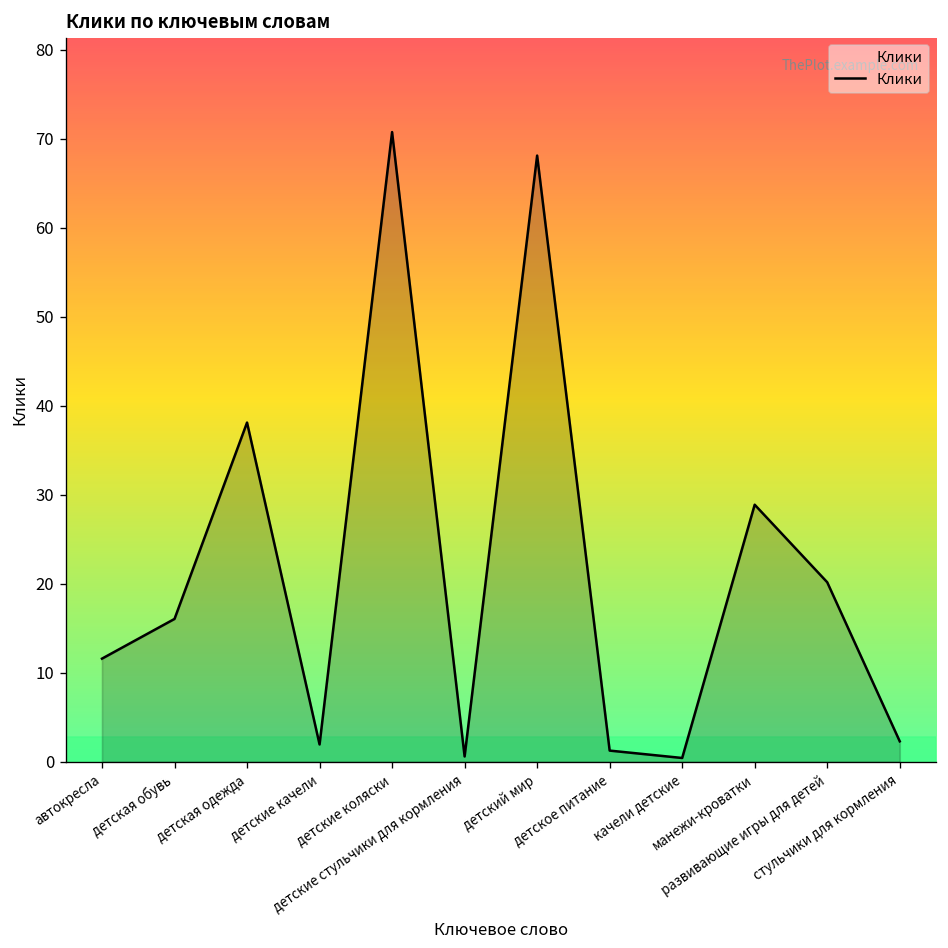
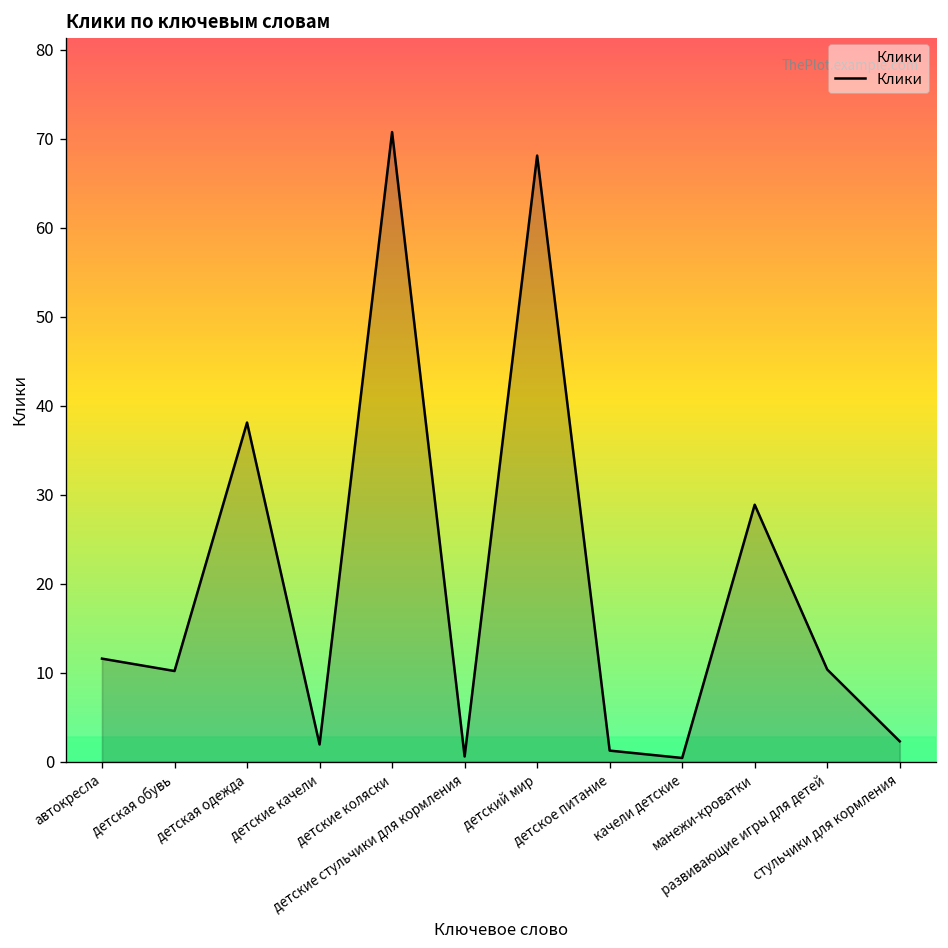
детская обувь: 16 -> 10
развивающие игры для детей: 20 -> 10
